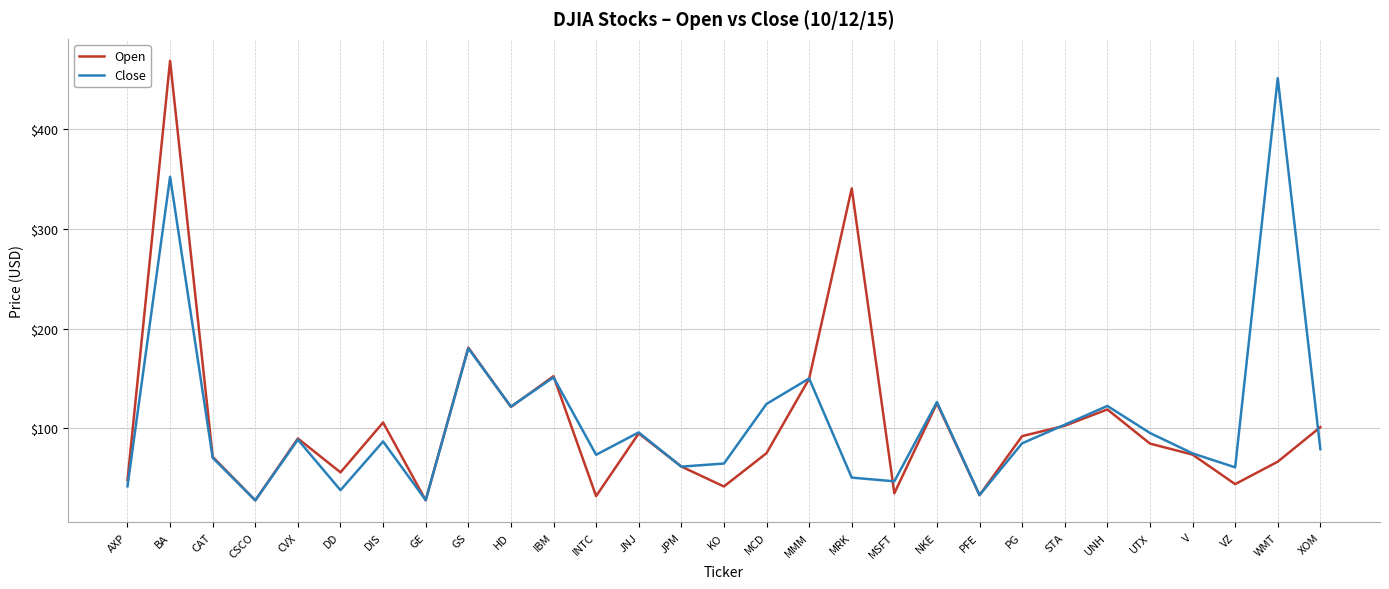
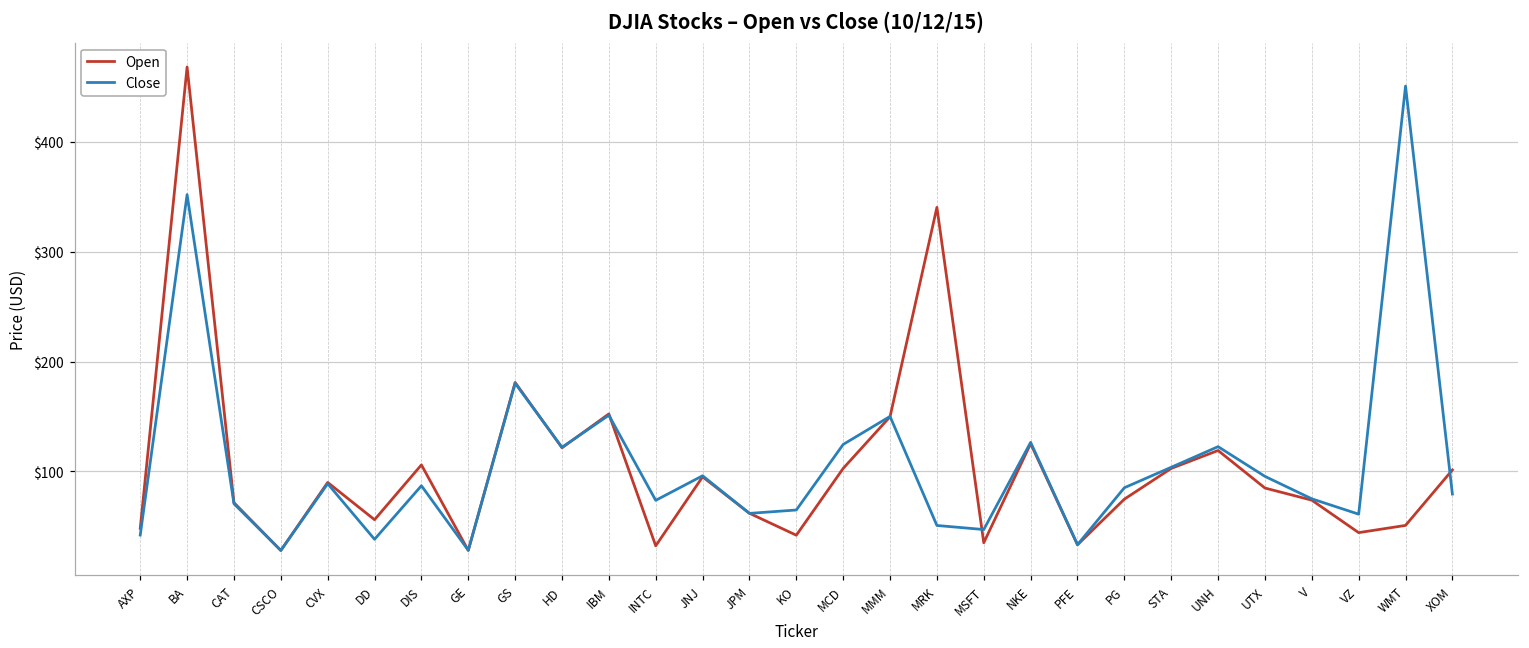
Open, MCD: $80 -> $100
Open, PG: $90 -> $70
Open, WMT: $70 -> $50
